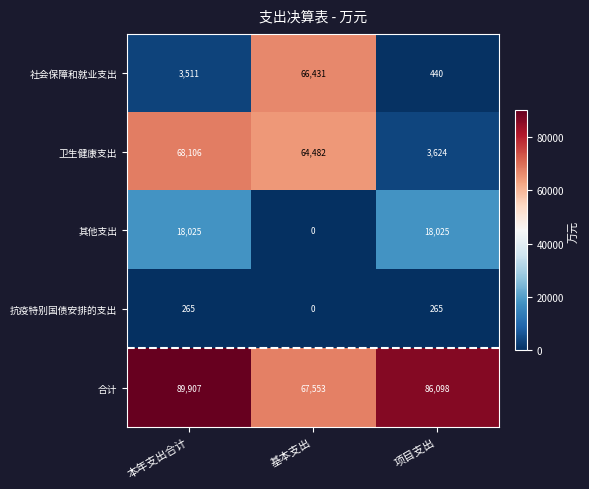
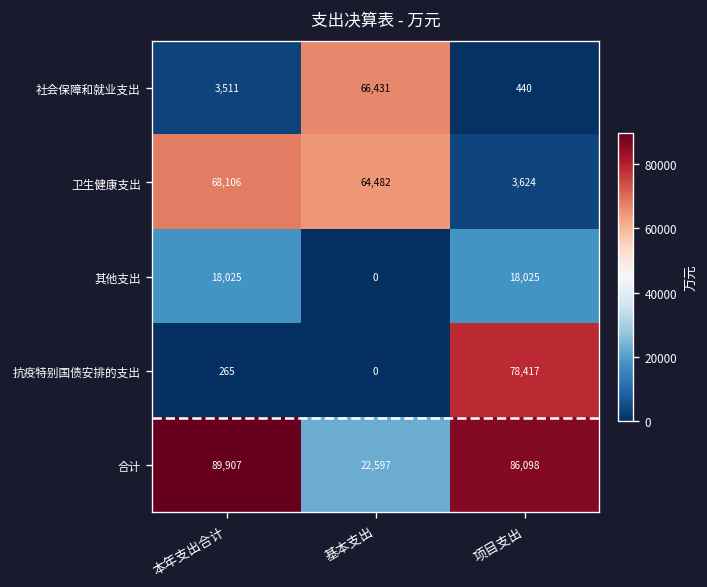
抗疫特别国债安排的支出, 项目支出: 265 -> 78,417
合计, 基本支出: 67,553 -> 22,597
